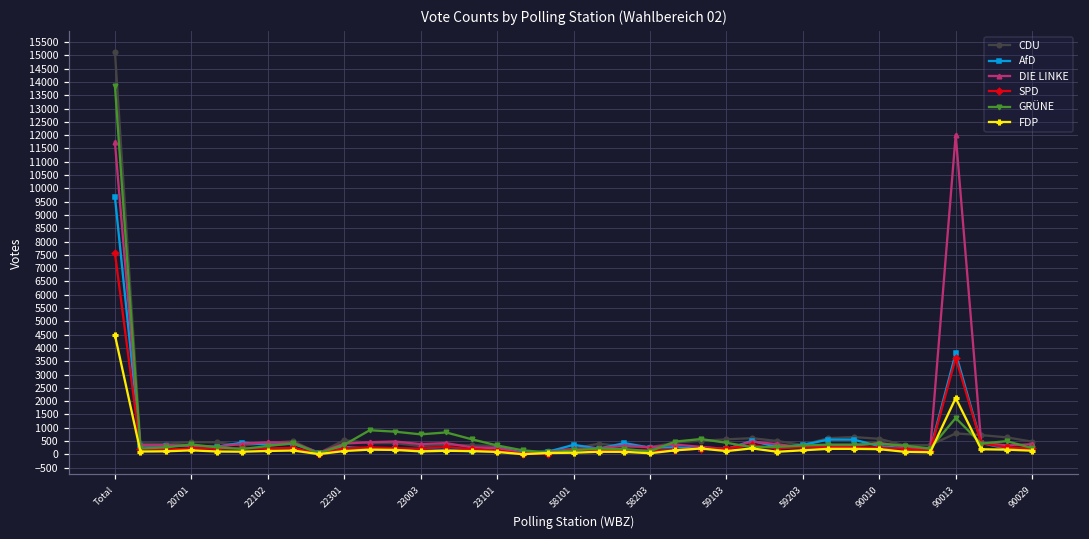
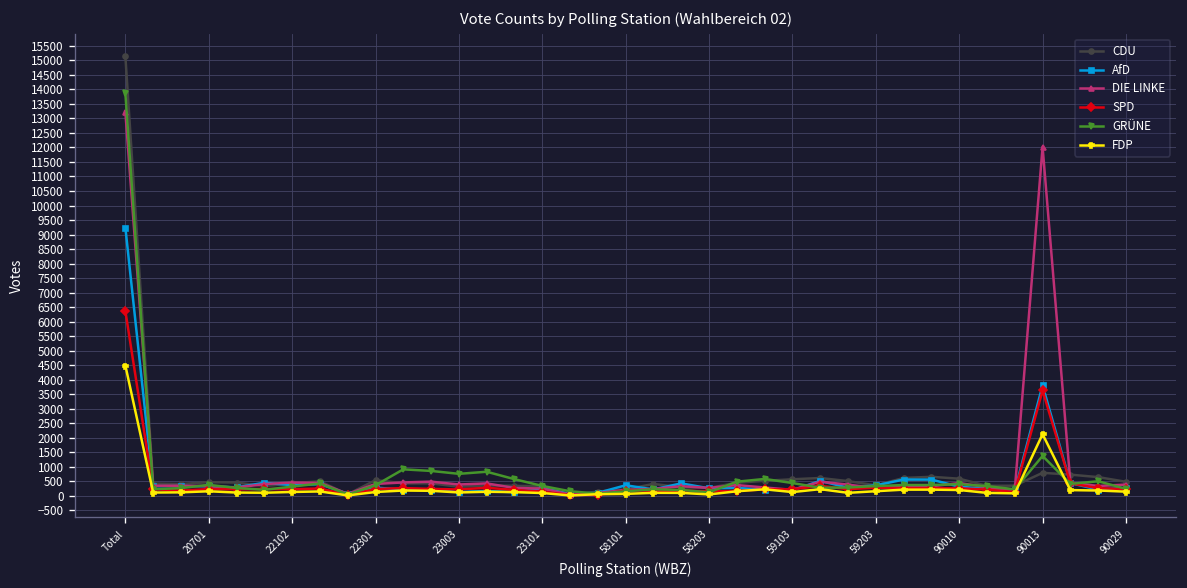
AfD, Total: 9700 -> 9200
DIE LINKE, Total: 11700 -> 13200
SPD, Total: 7600 -> 6400
